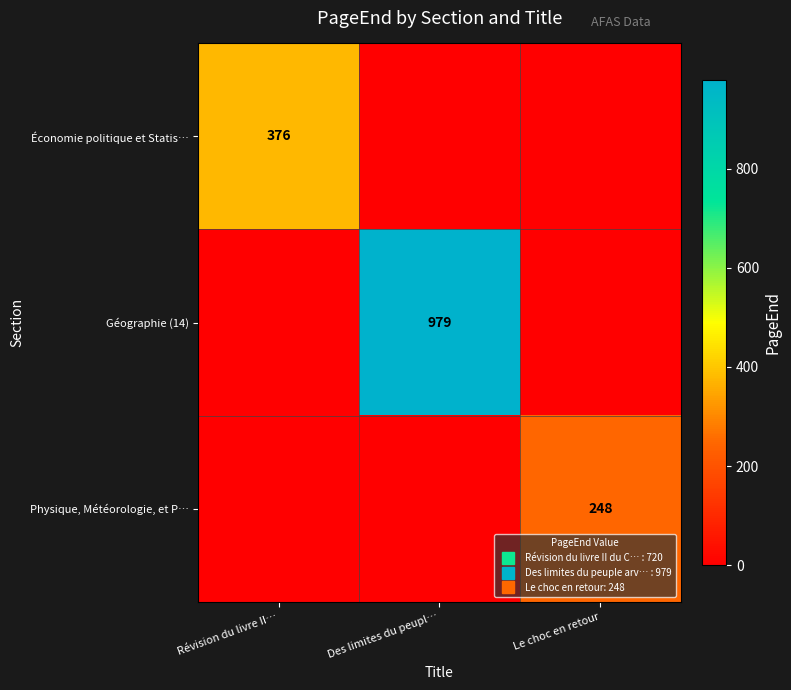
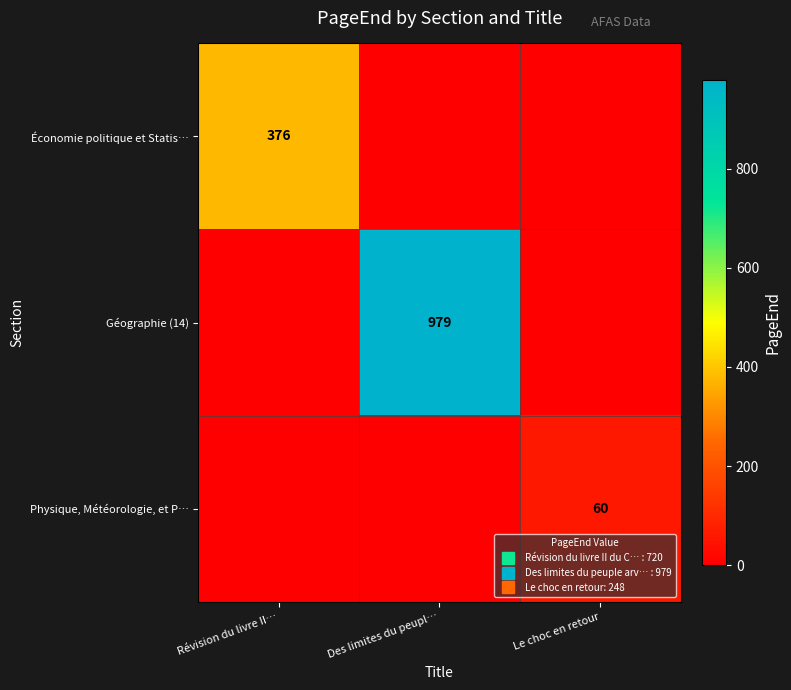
Physique, Météorologie, et P…, Le choc en retour: 248 -> 60
